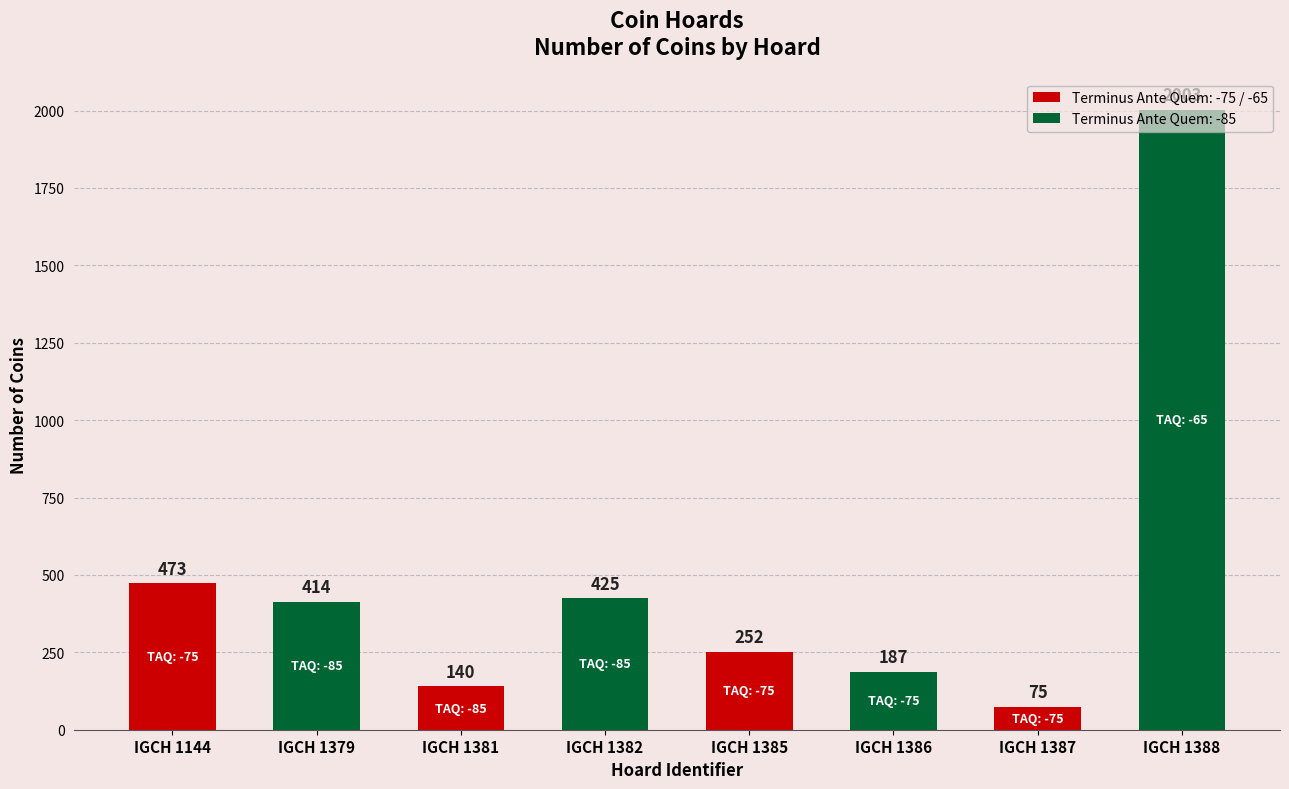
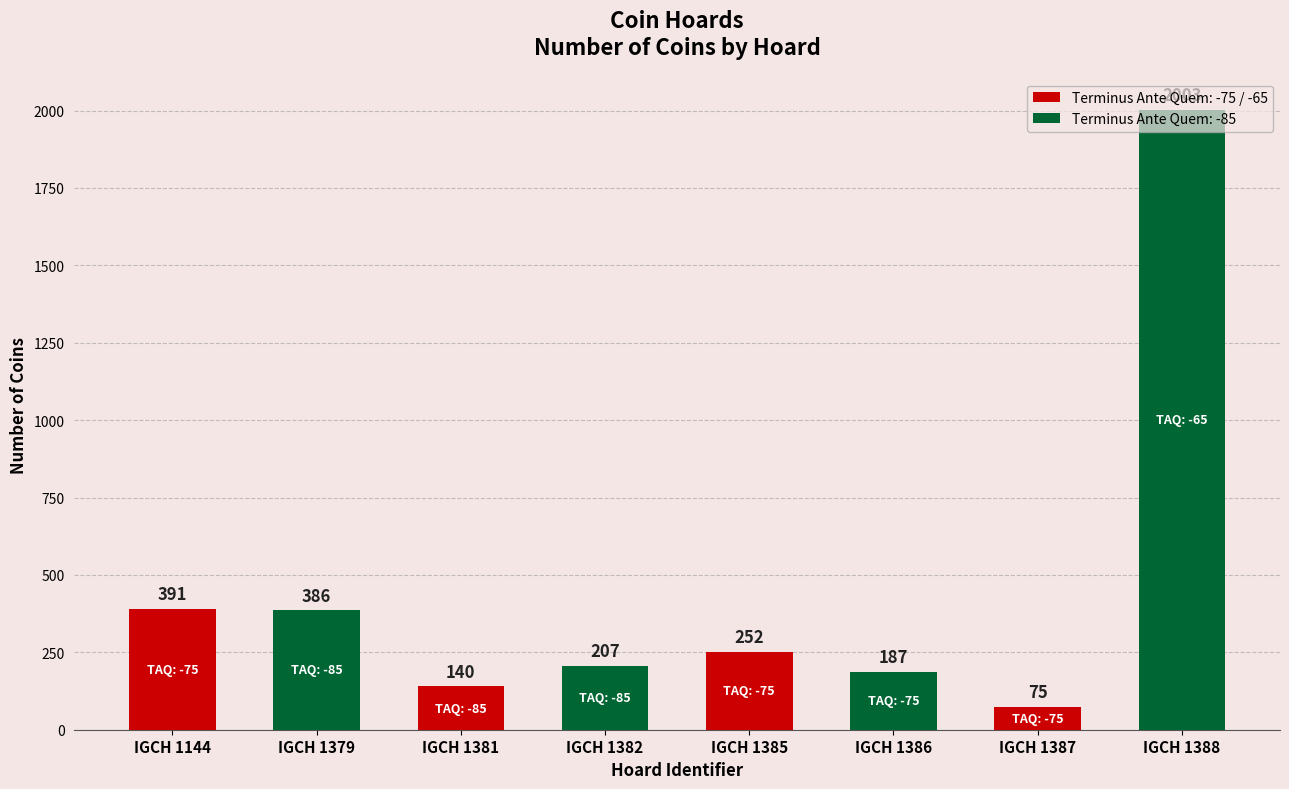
IGCH 1144: 473 -> 391
IGCH 1379: 414 -> 386
IGCH 1382: 425 -> 207
